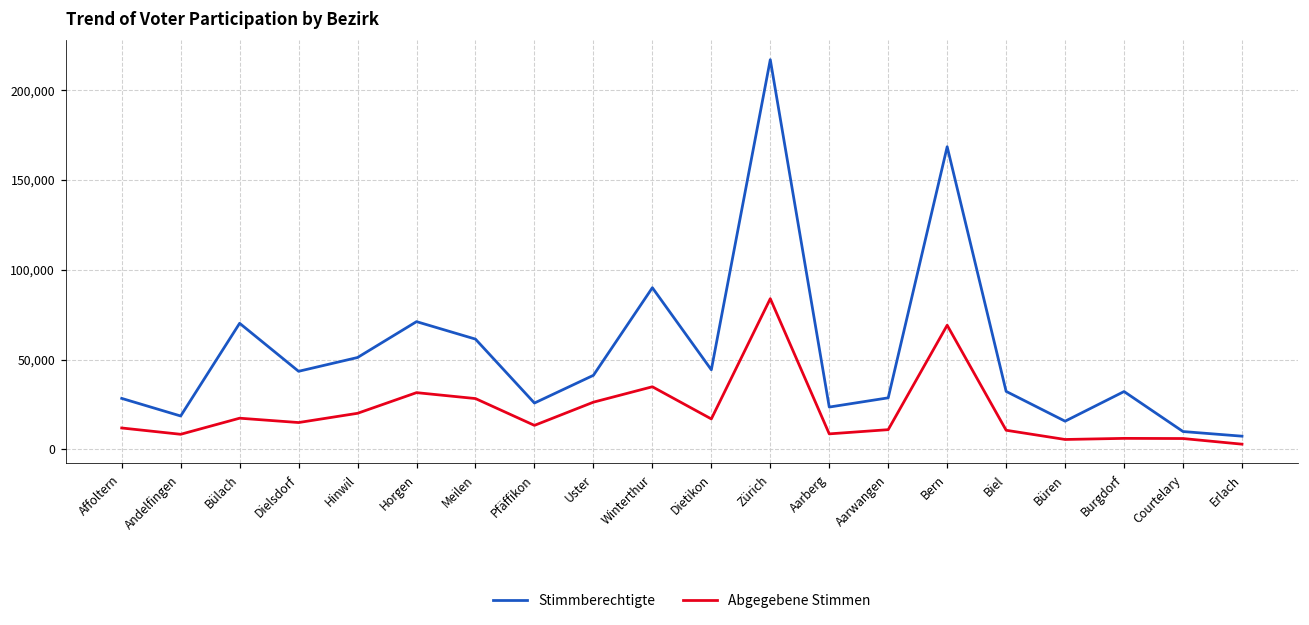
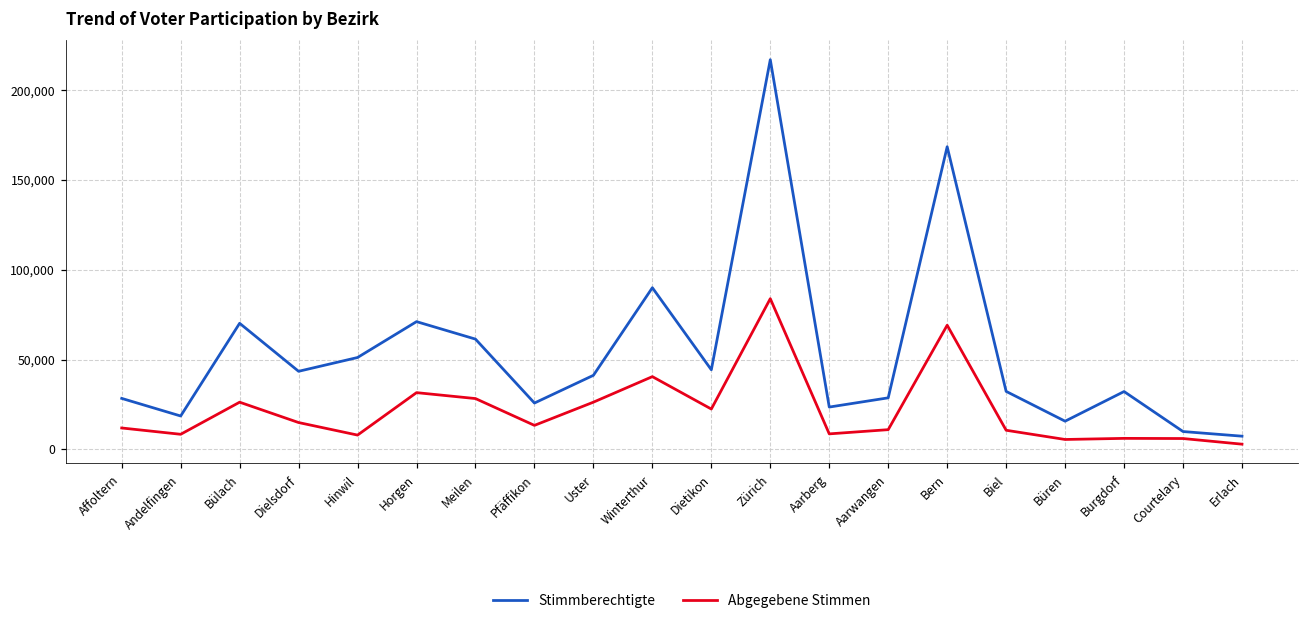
Abgegebene Stimmen, Bülach: 17,000 -> 26,000
Abgegebene Stimmen, Hinwil: 20,000 -> 8,000
Abgegebene Stimmen, Winterthur: 35,000 -> 40,000
Abgegebene Stimmen, Dietikon: 17,000 -> 22,000
